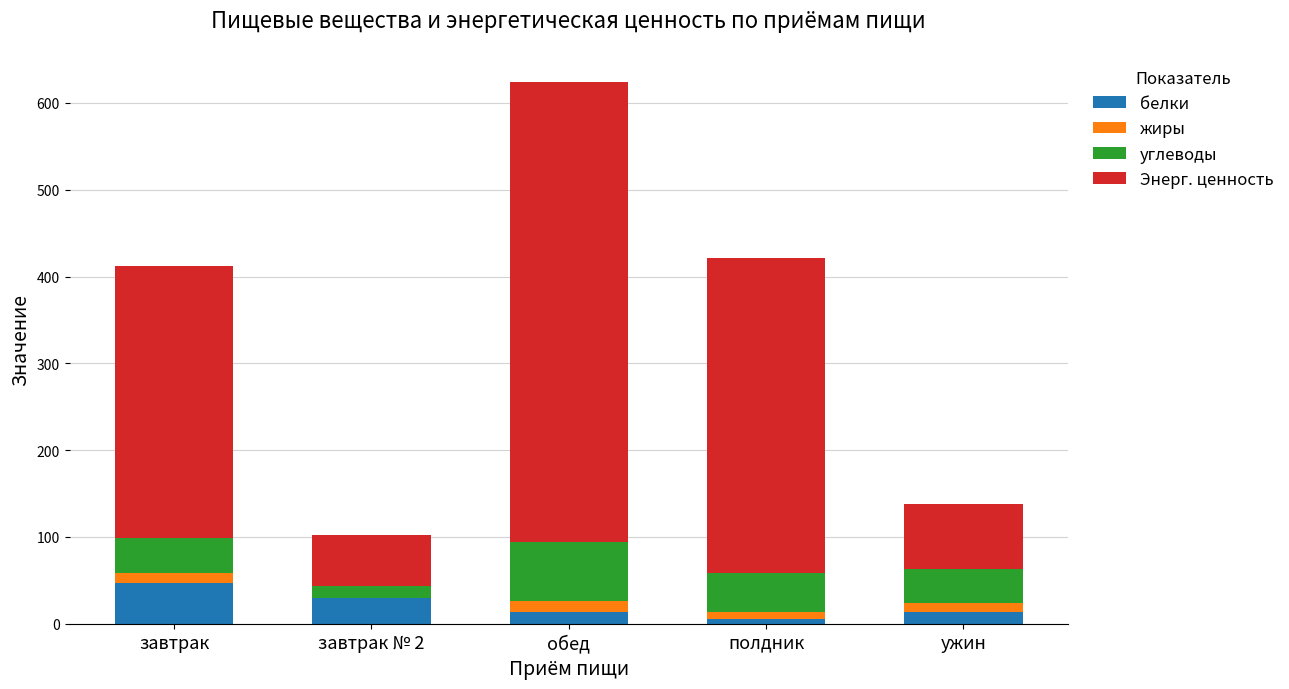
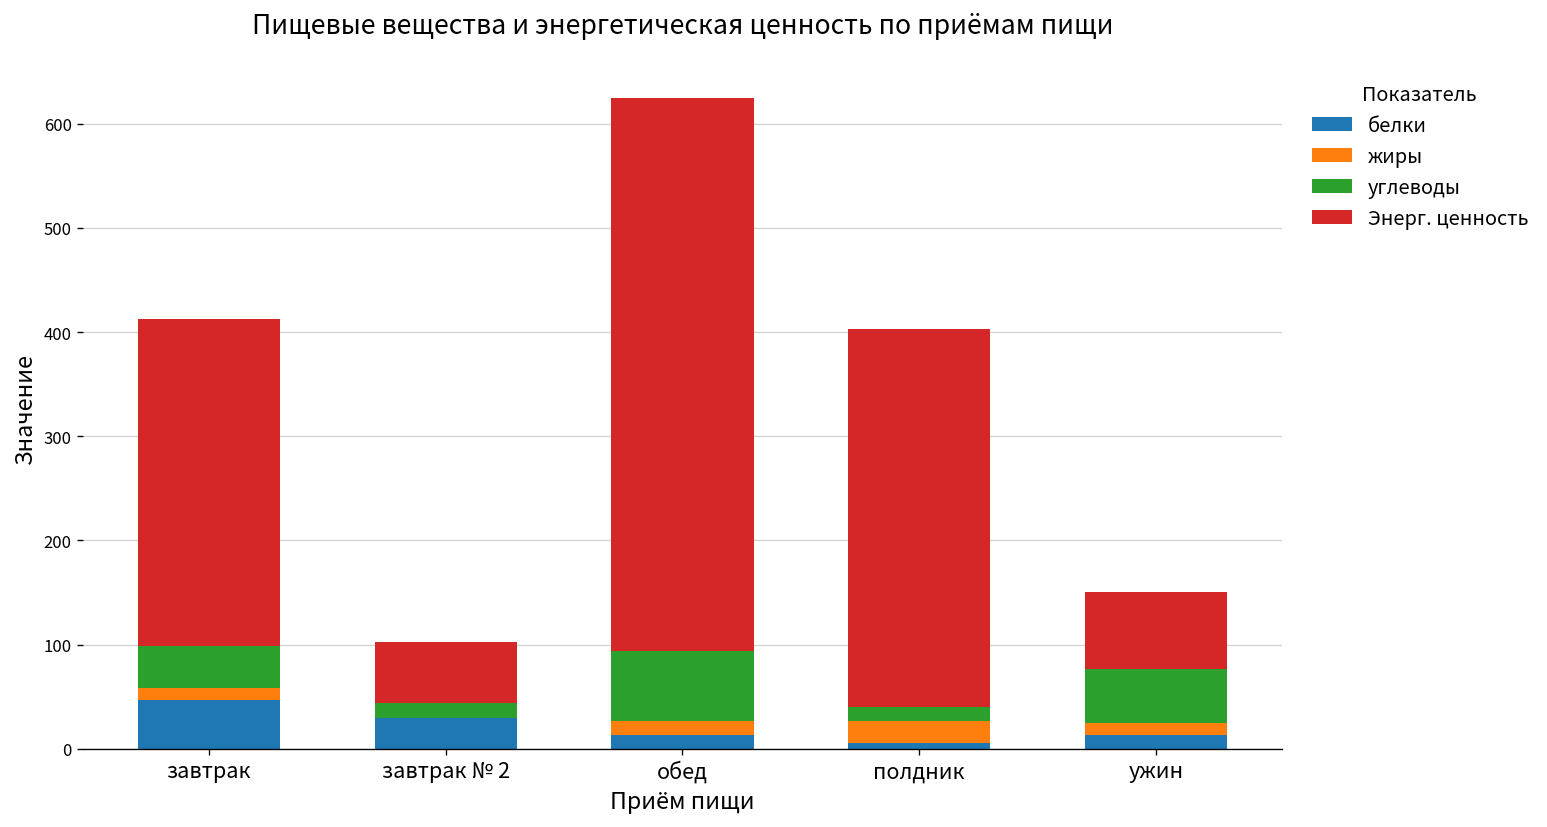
жиры, полдник: 10 -> 20
углеводы, полдник: 40 -> 10
углеводы, ужин: 40 -> 50
